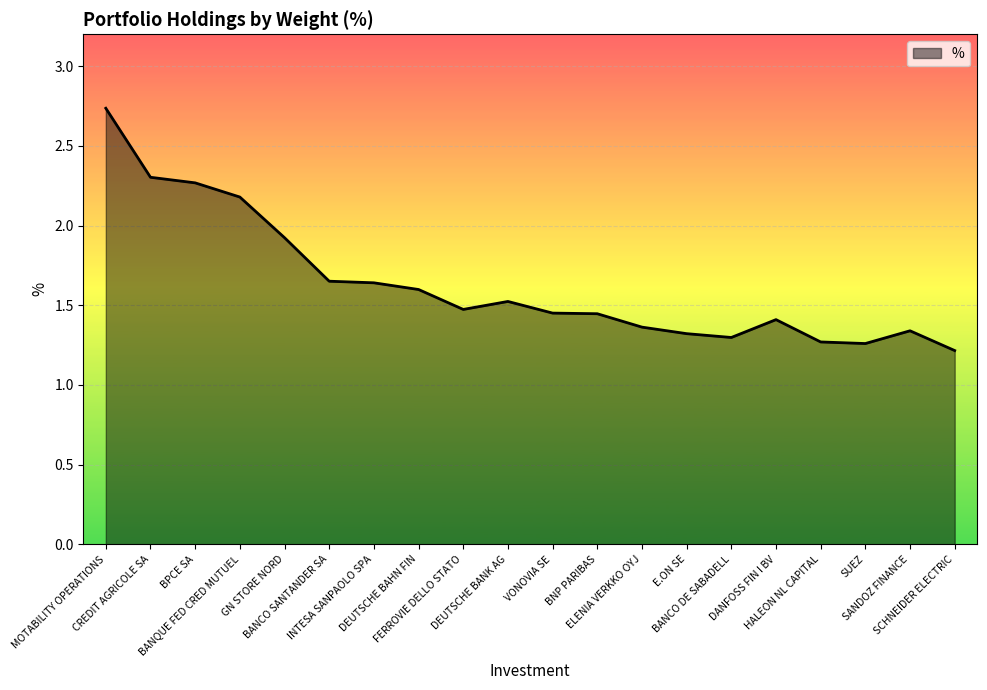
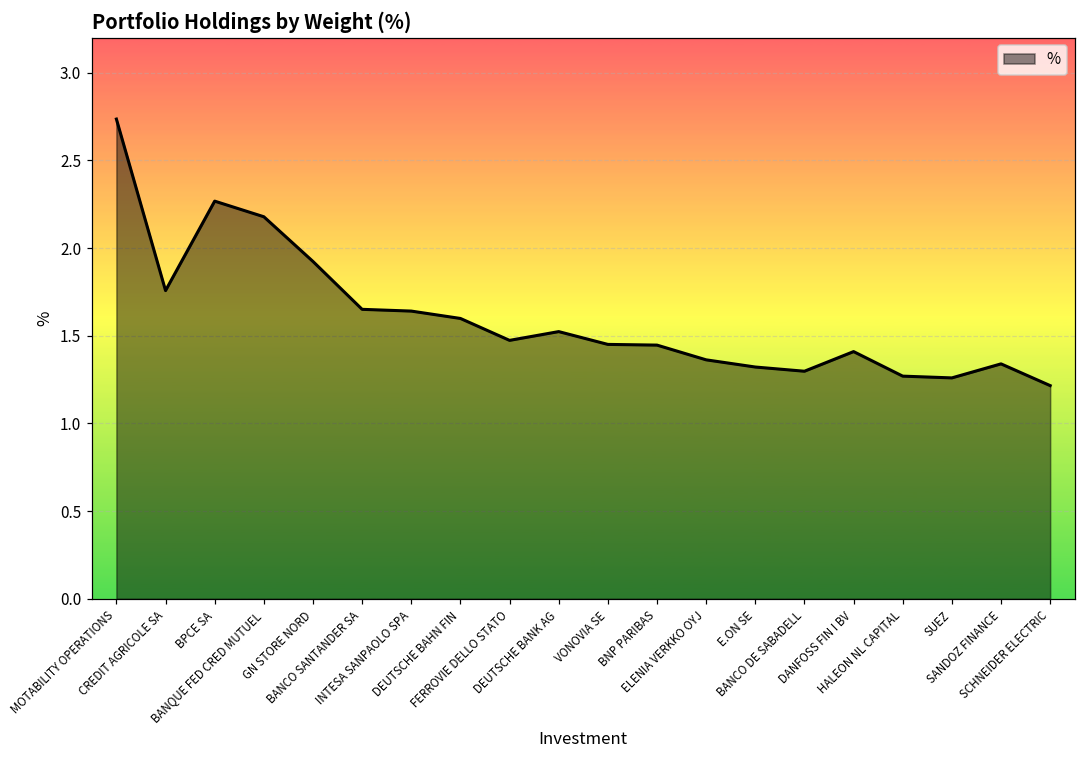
CREDIT AGRICOLE SA: 2.30 -> 1.76
